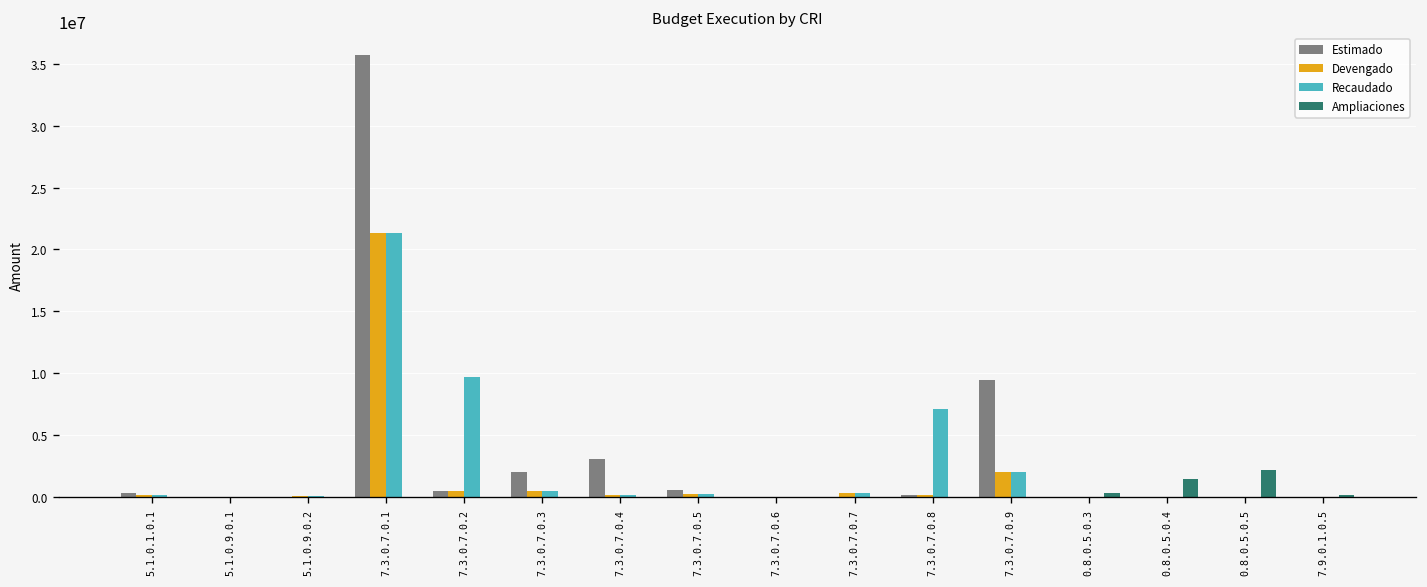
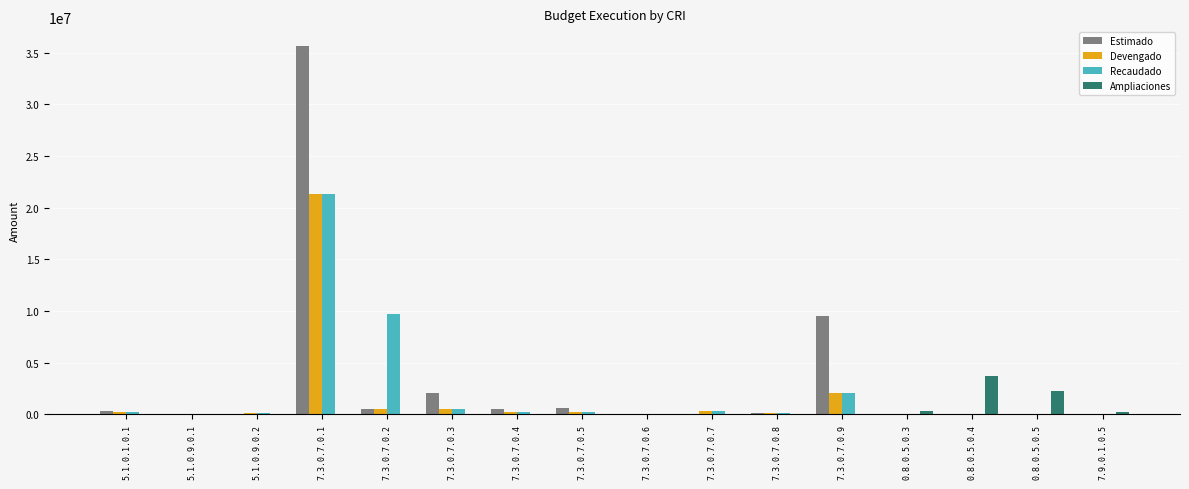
Estimado, 7.3.0.7.0.4: 3100000 -> 500000
Recaudado, 7.3.0.7.0.8: 7100000 -> 200000
Ampliaciones, 0.8.0.5.0.4: 1500000 -> 3700000
